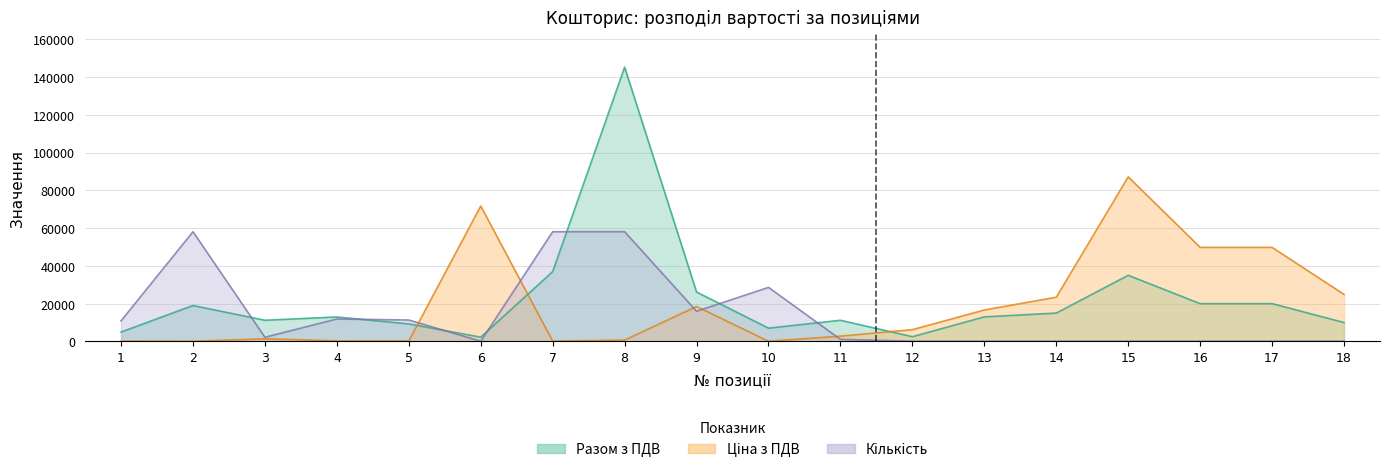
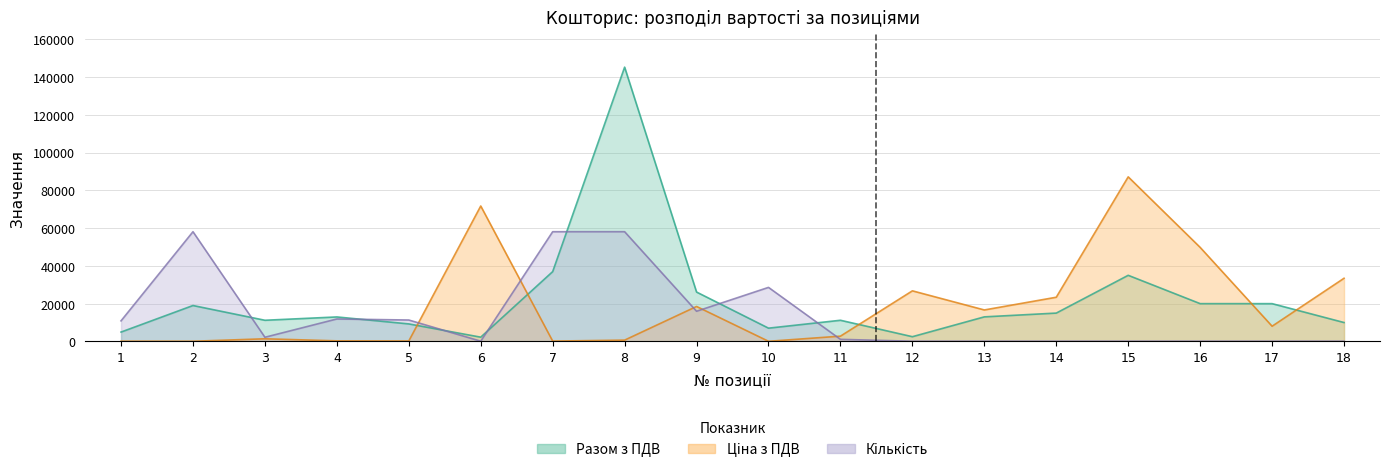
Ціна з ПДВ, 12: 6000 -> 27000
Ціна з ПДВ, 17: 50000 -> 8000
Ціна з ПДВ, 18: 25000 -> 33000
